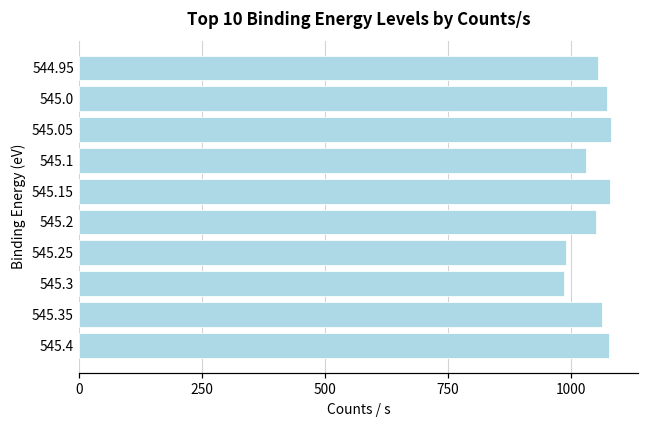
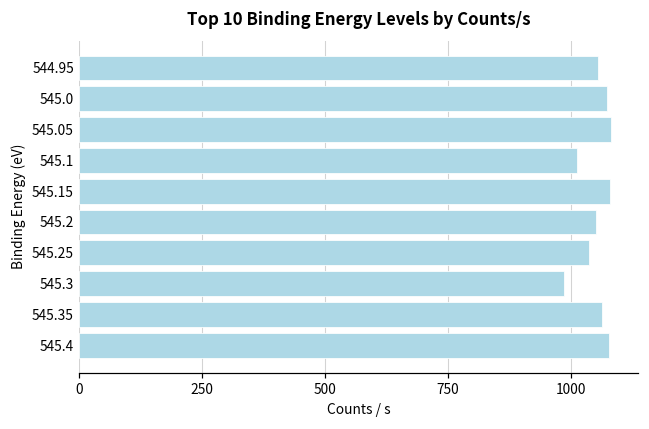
545.1: 1030 -> 1010
545.25: 990 -> 1040
